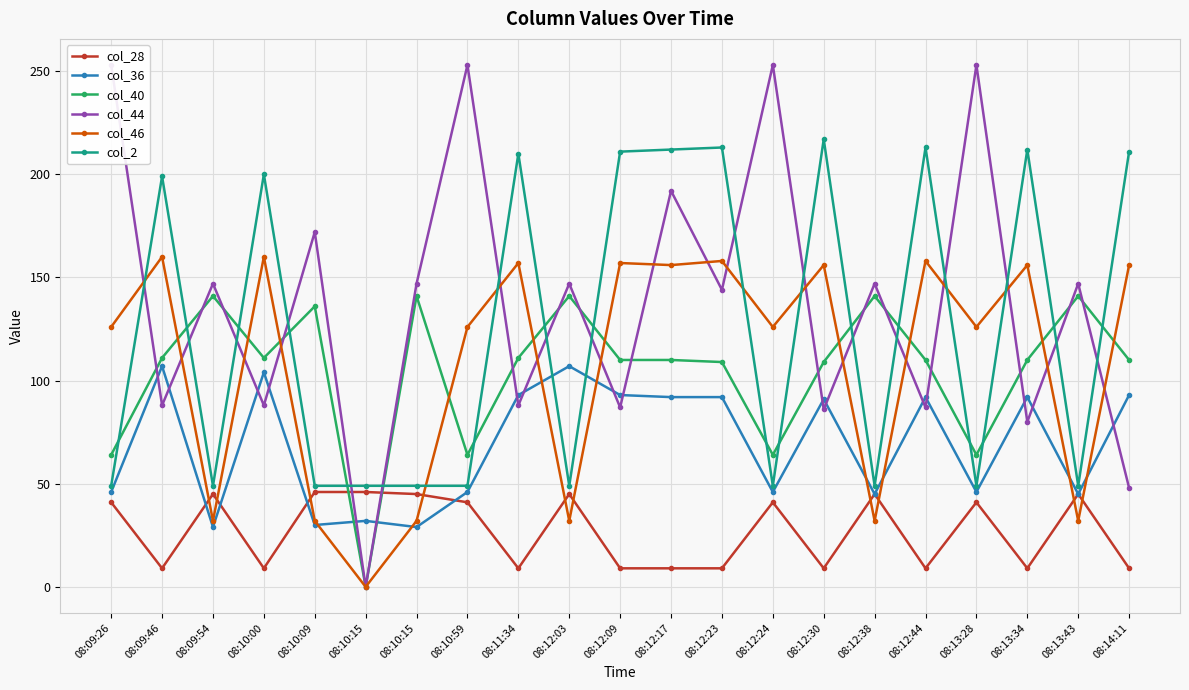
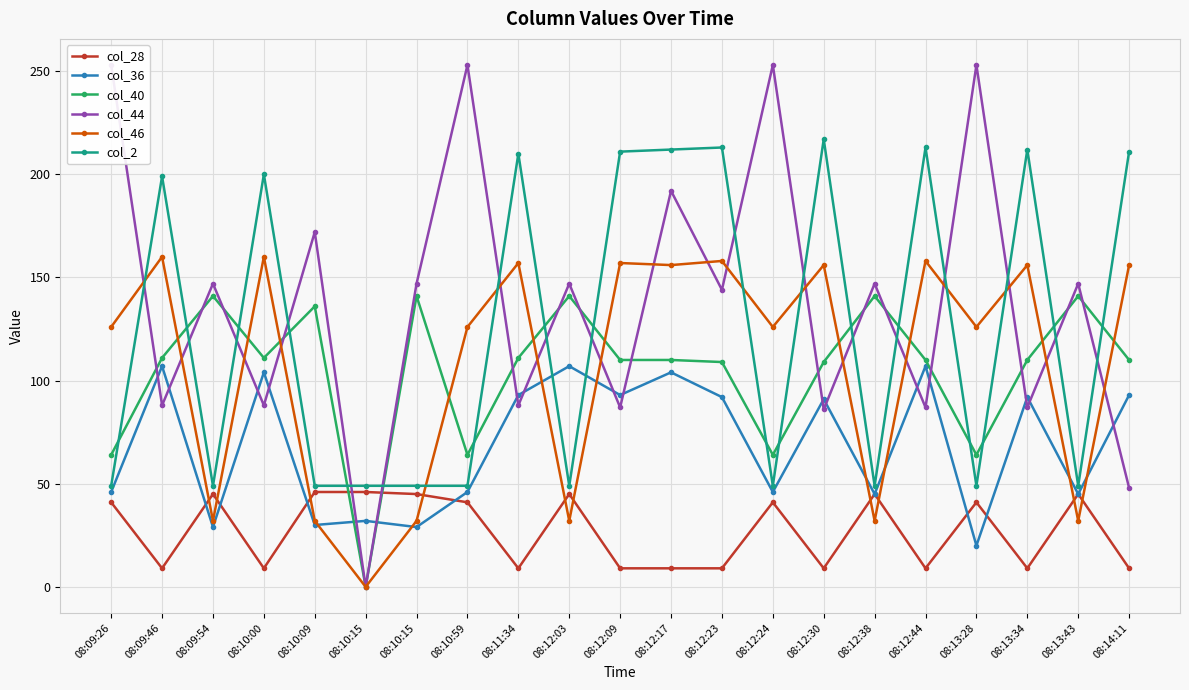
col_36, 08:12:17: 92 -> 104
col_36, 08:12:44: 92 -> 107
col_36, 08:13:28: 46 -> 20
col_44, 08:13:34: 80 -> 87
